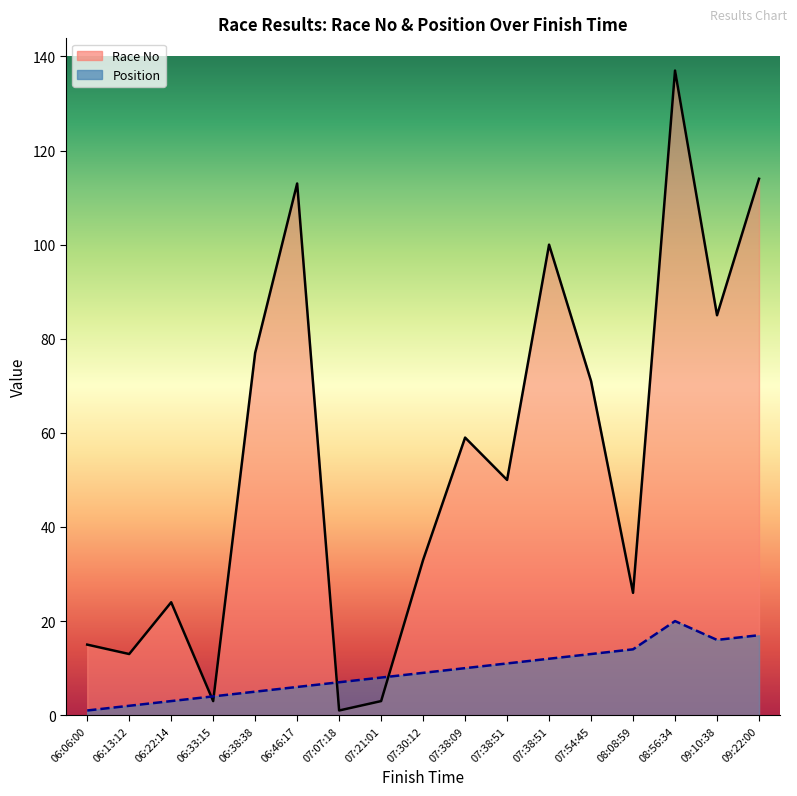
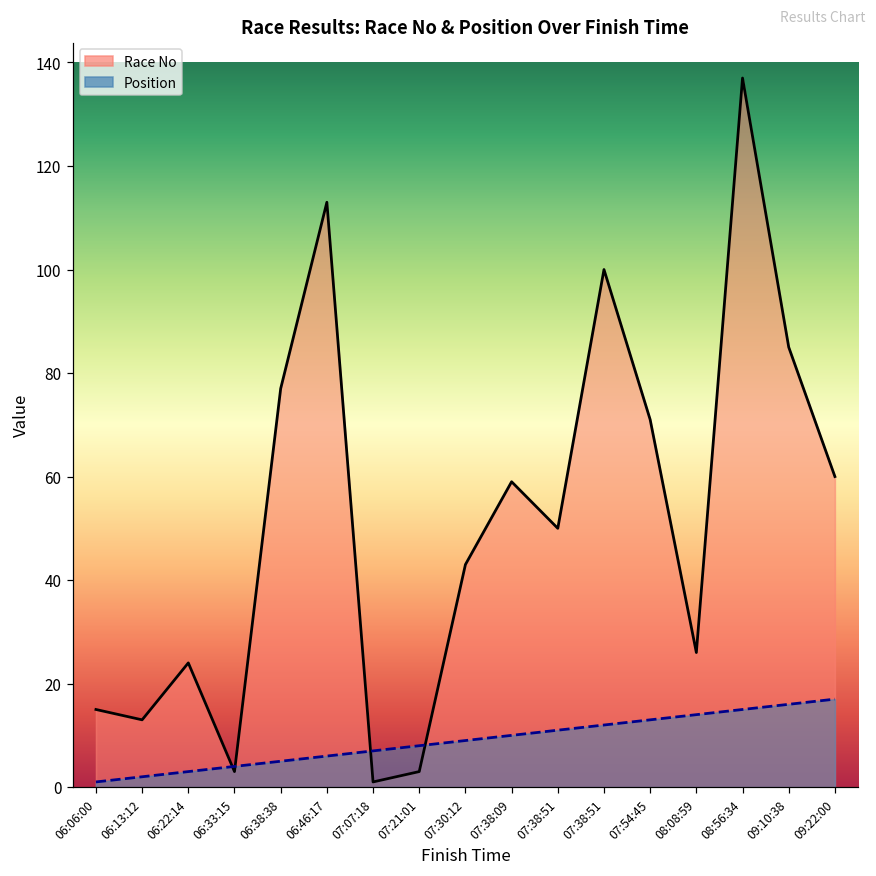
Race No, 07:30:12: 33 -> 43
Position, 08:56:34: 20 -> 15
Race No, 09:22:00: 114 -> 60
